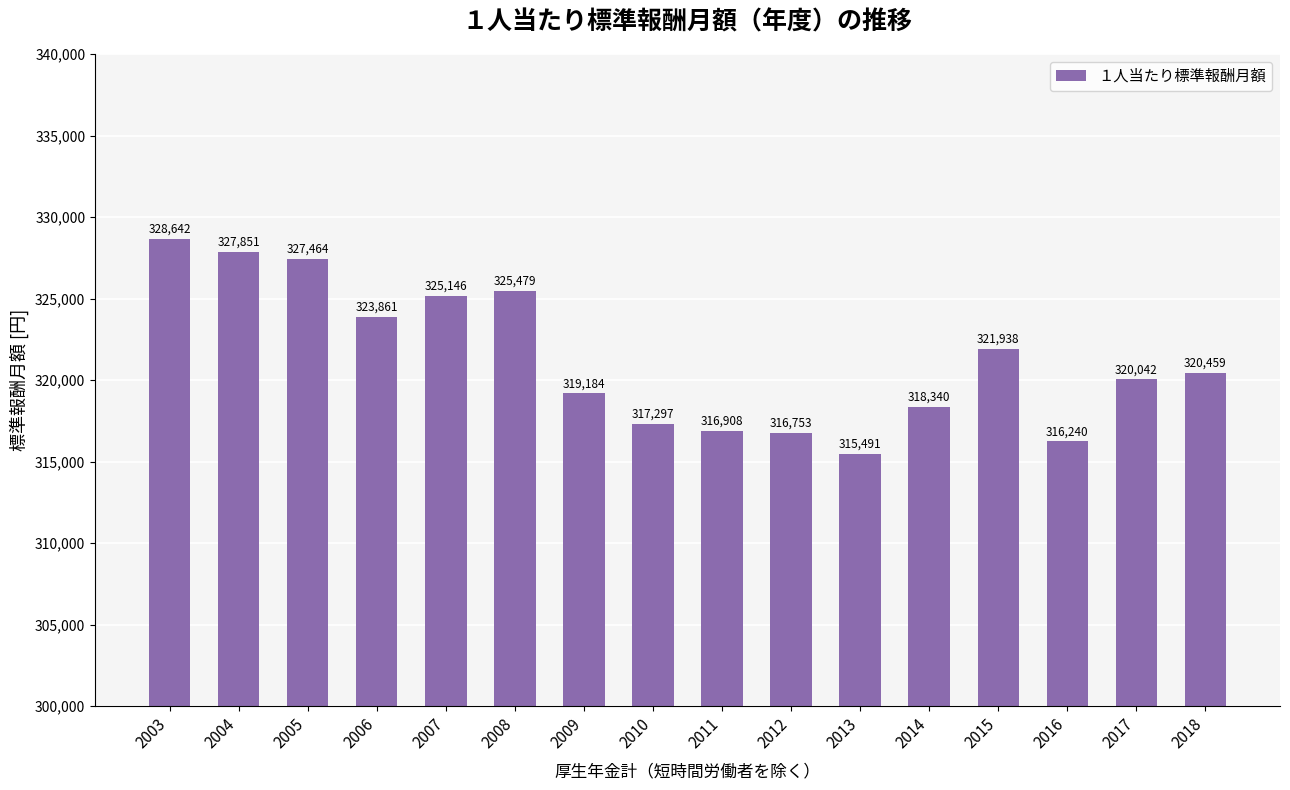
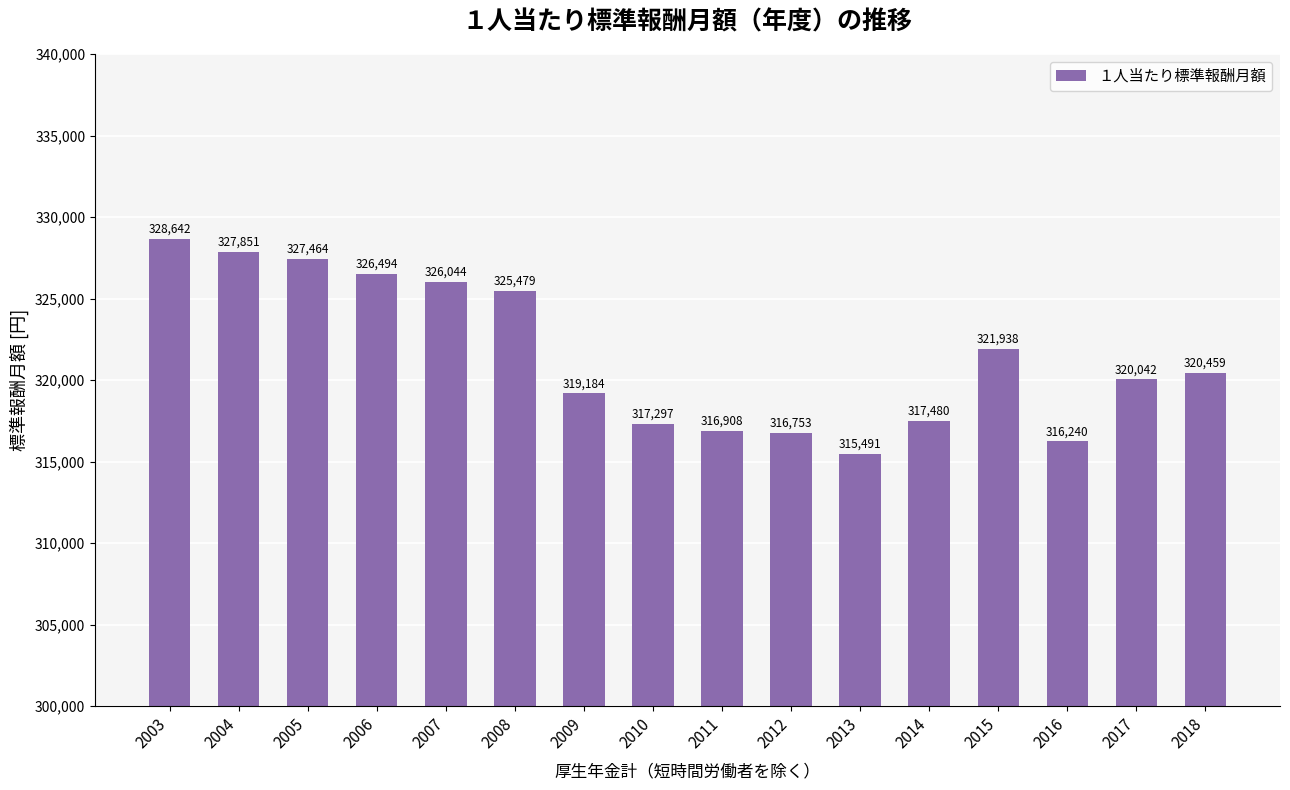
2006: 323,861 -> 326,494
2007: 325,146 -> 326,044
2014: 318,340 -> 317,480
